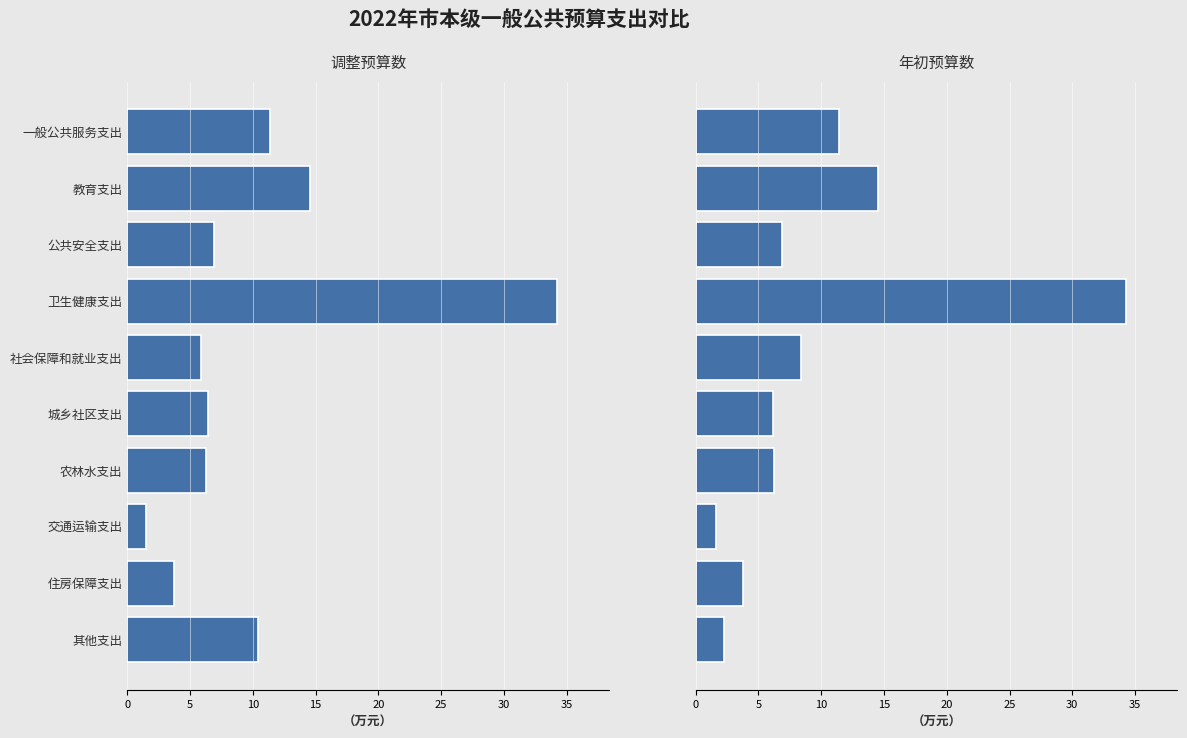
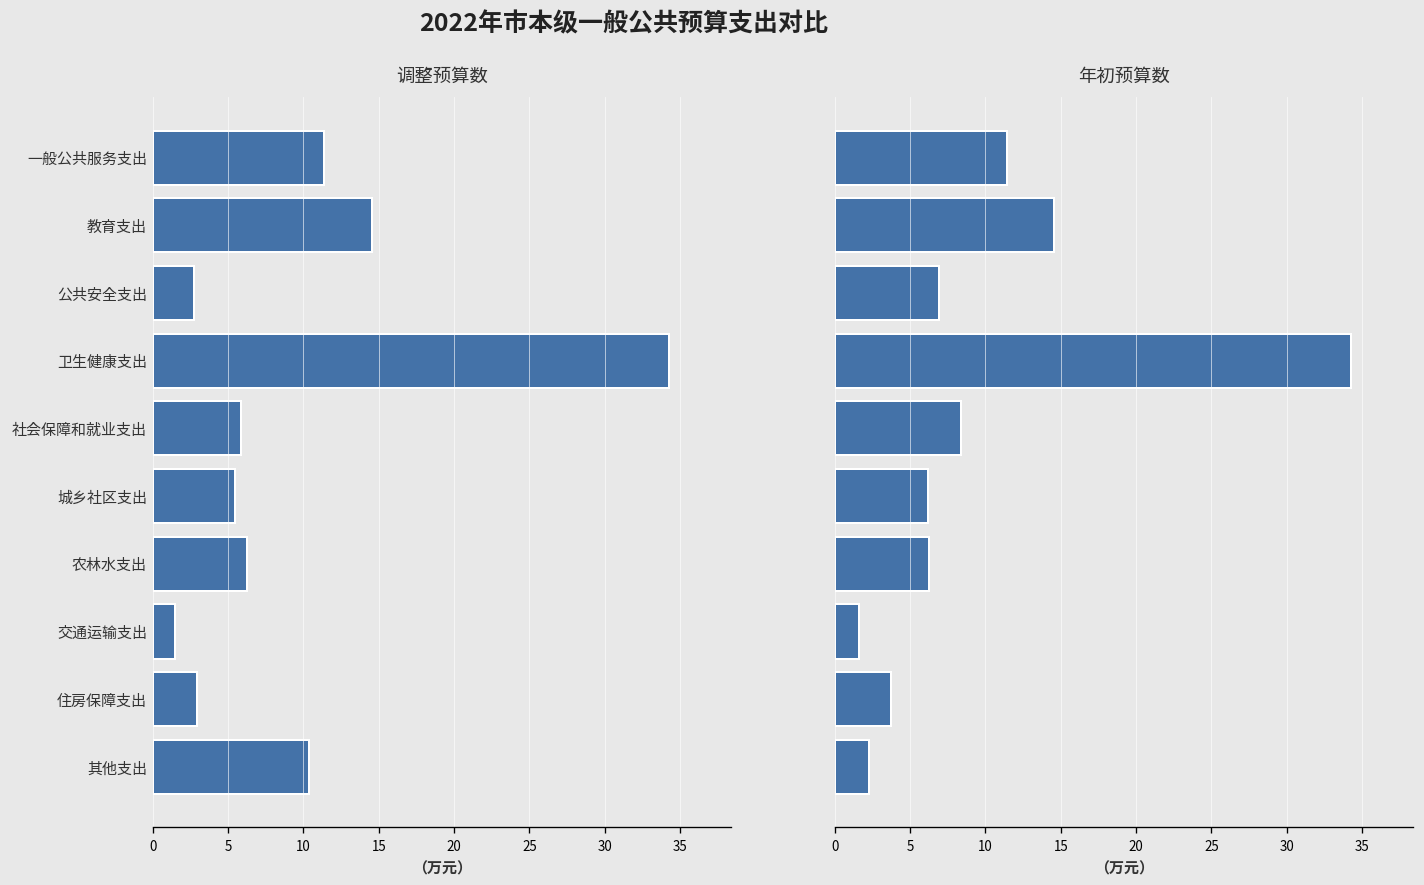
调整预算数, 公共安全支出: 6.9 -> 2.7
调整预算数, 城乡社区支出: 6.4 -> 5.4
调整预算数, 住房保障支出: 3.7 -> 3.0
